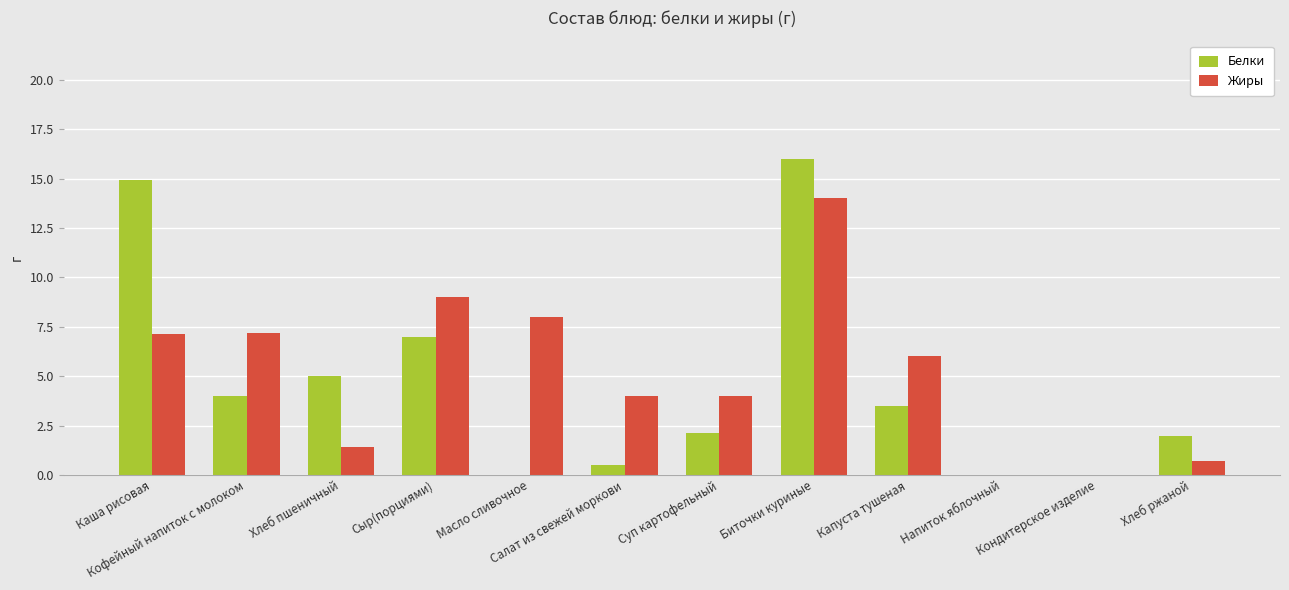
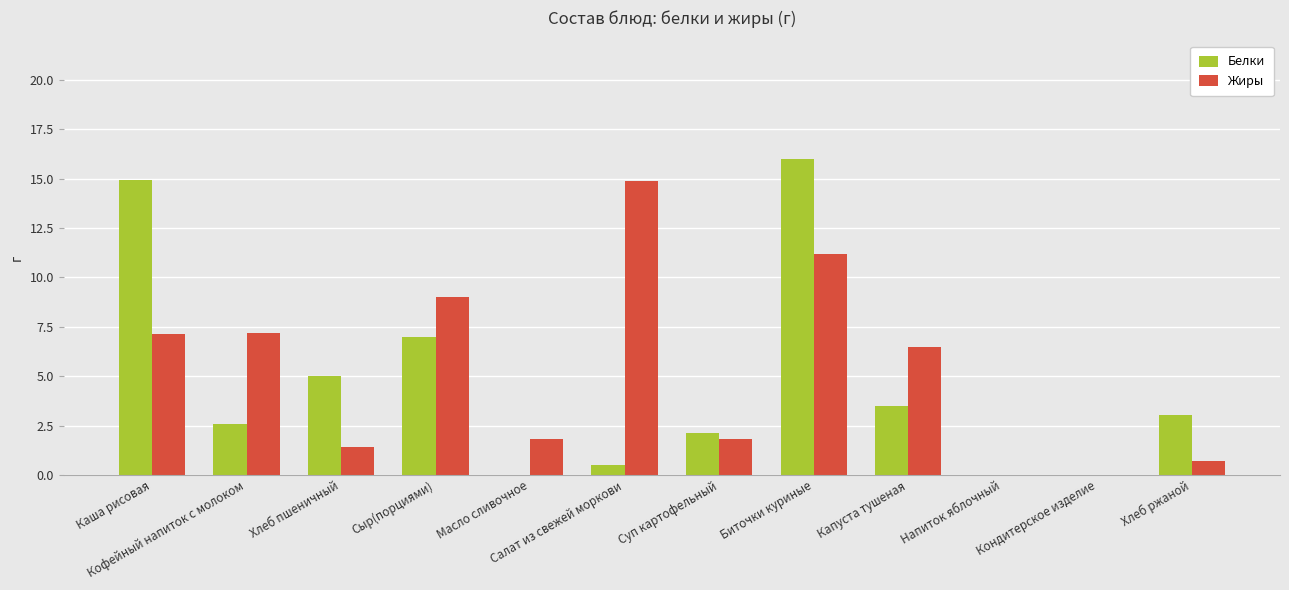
Белки, Кофейный напиток с молоком: 4.0 -> 2.6
Жиры, Масло сливочное: 8.0 -> 1.8
Жиры, Салат из свежей моркови: 4.0 -> 14.9
Жиры, Суп картофельный: 4.0 -> 1.8
Жиры, Биточки куриные: 14.0 -> 11.2
Жиры, Капуста тушеная: 6.0 -> 6.5
Белки, Хлеб ржаной: 2.0 -> 3.0
